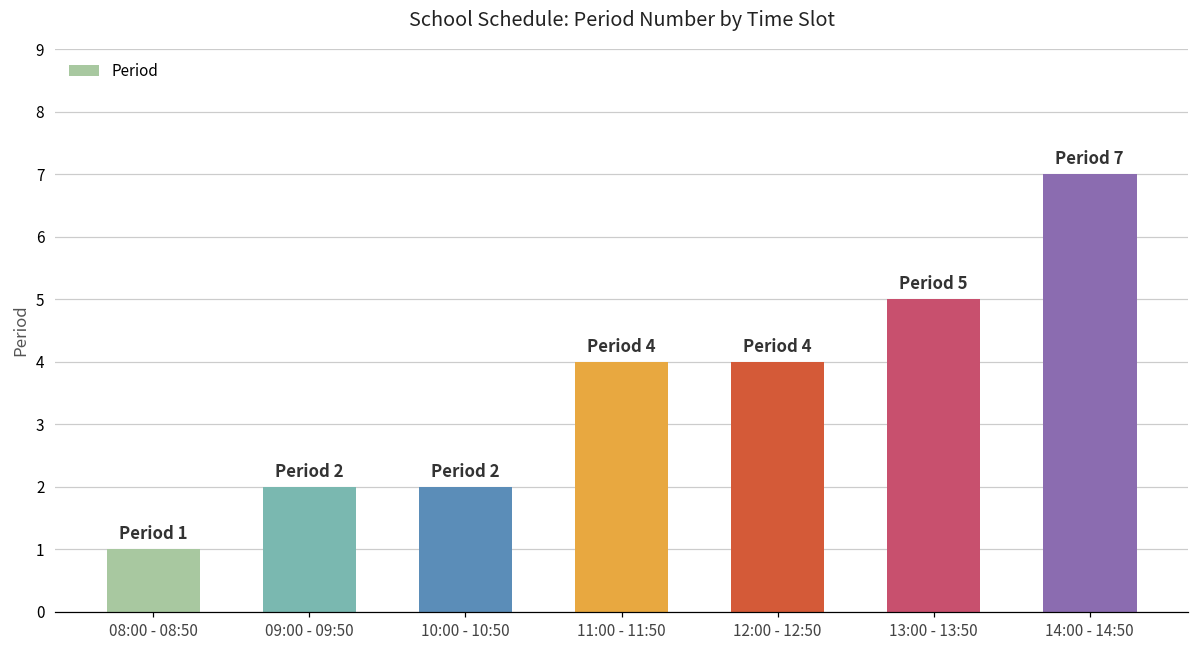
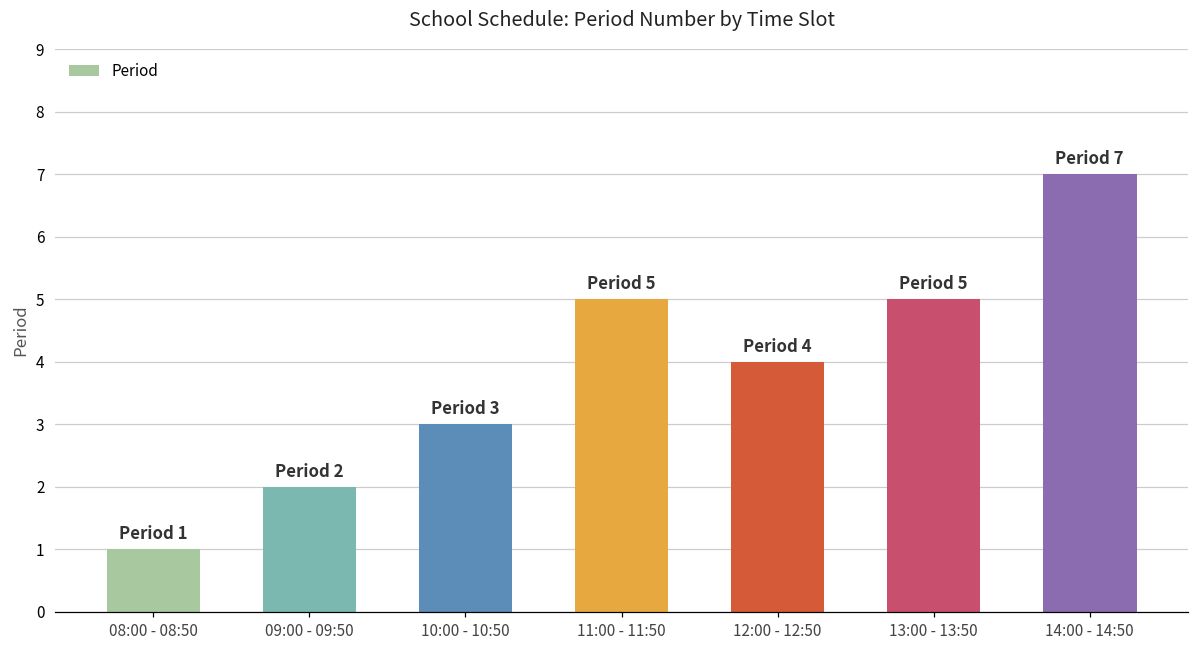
10:00 - 10:50: 2 -> 3
11:00 - 11:50: 4 -> 5
